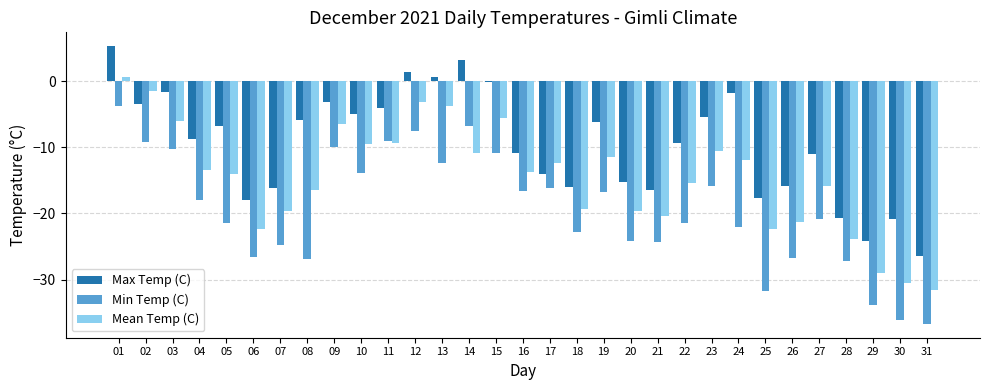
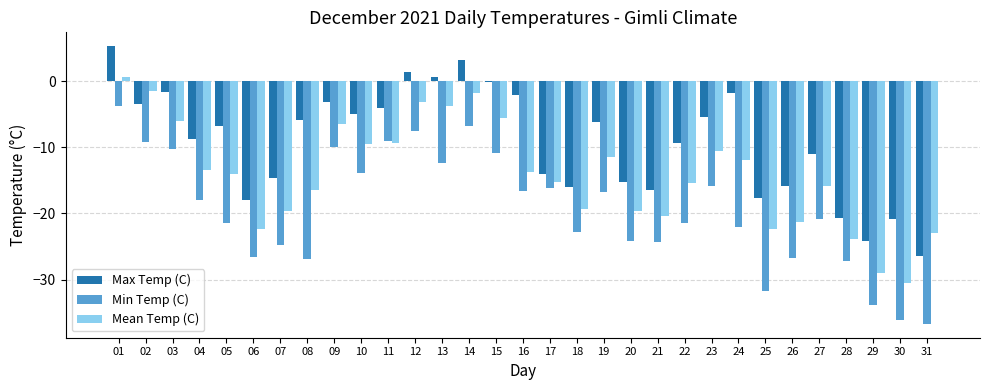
Max Temp (C), 07: -16 -> -15
Mean Temp (C), 14: -11 -> -2
Max Temp (C), 16: -11 -> -2
Mean Temp (C), 17: -12 -> -15
Mean Temp (C), 31: -32 -> -23
